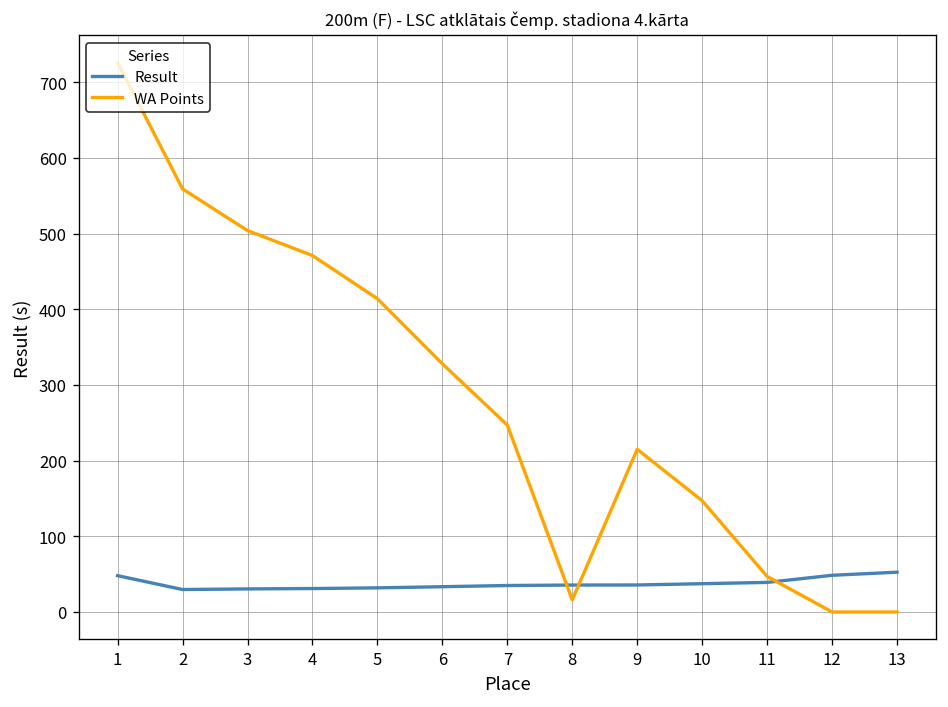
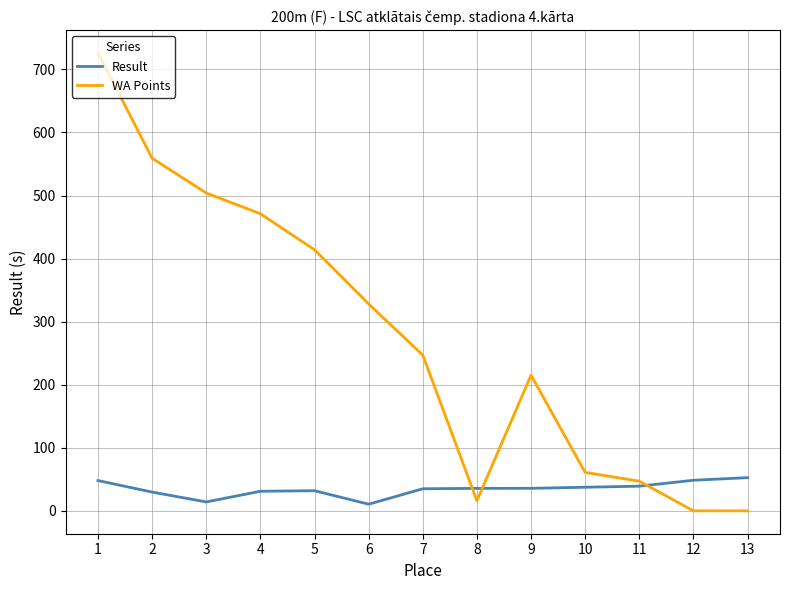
Result, 3: 30 -> 10
Result, 6: 30 -> 10
WA Points, 10: 150 -> 60
